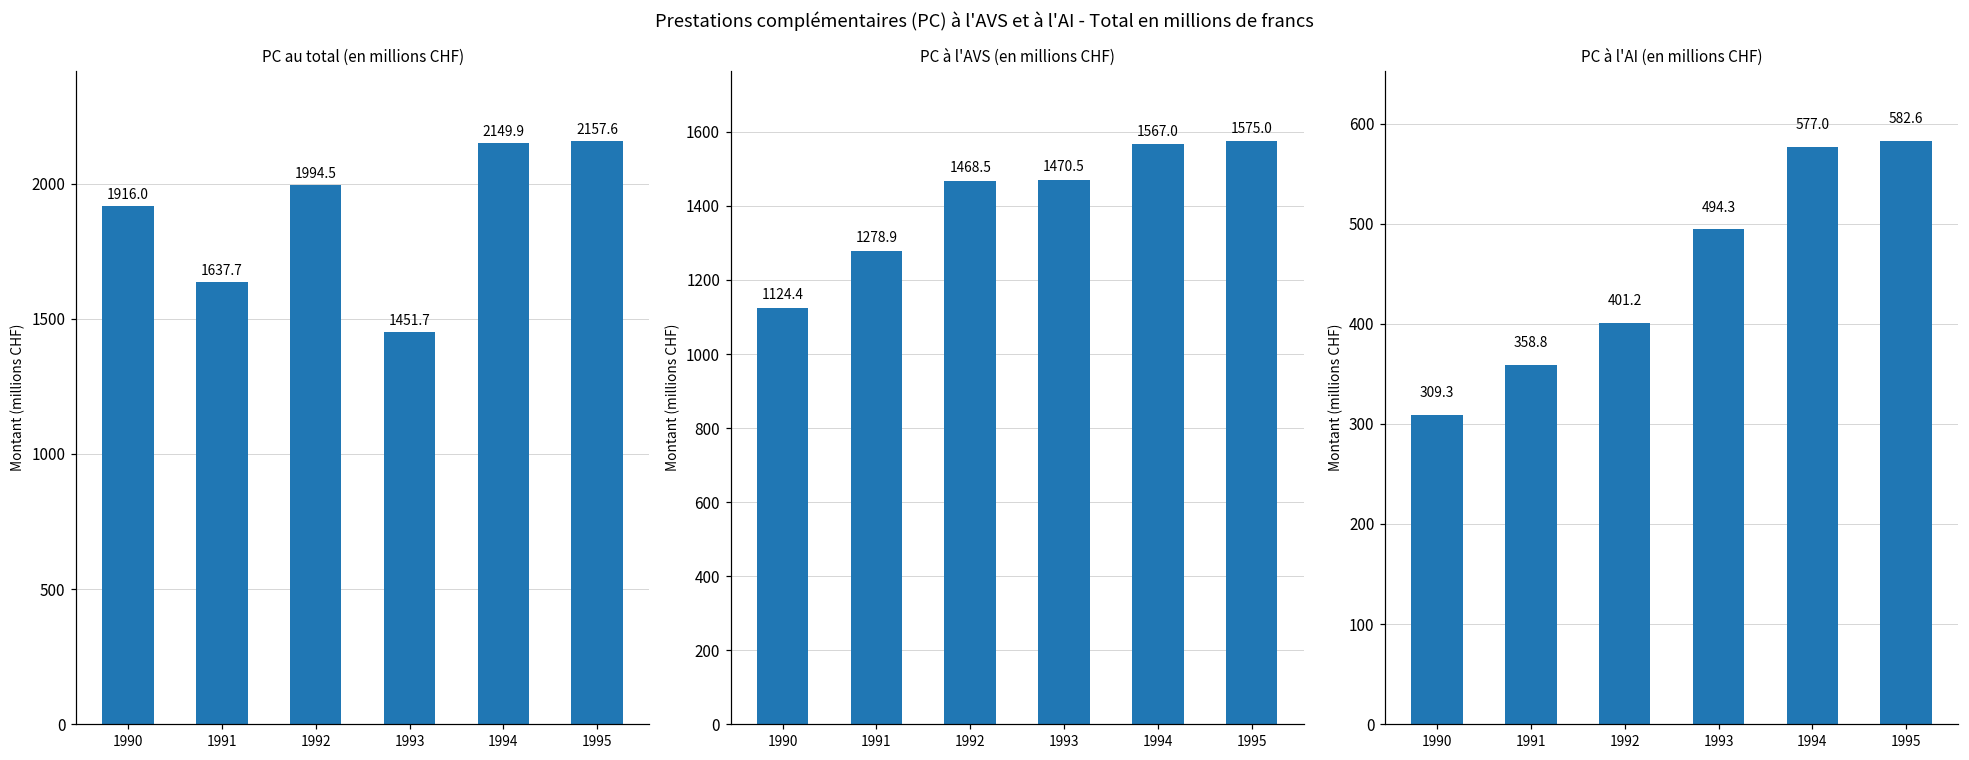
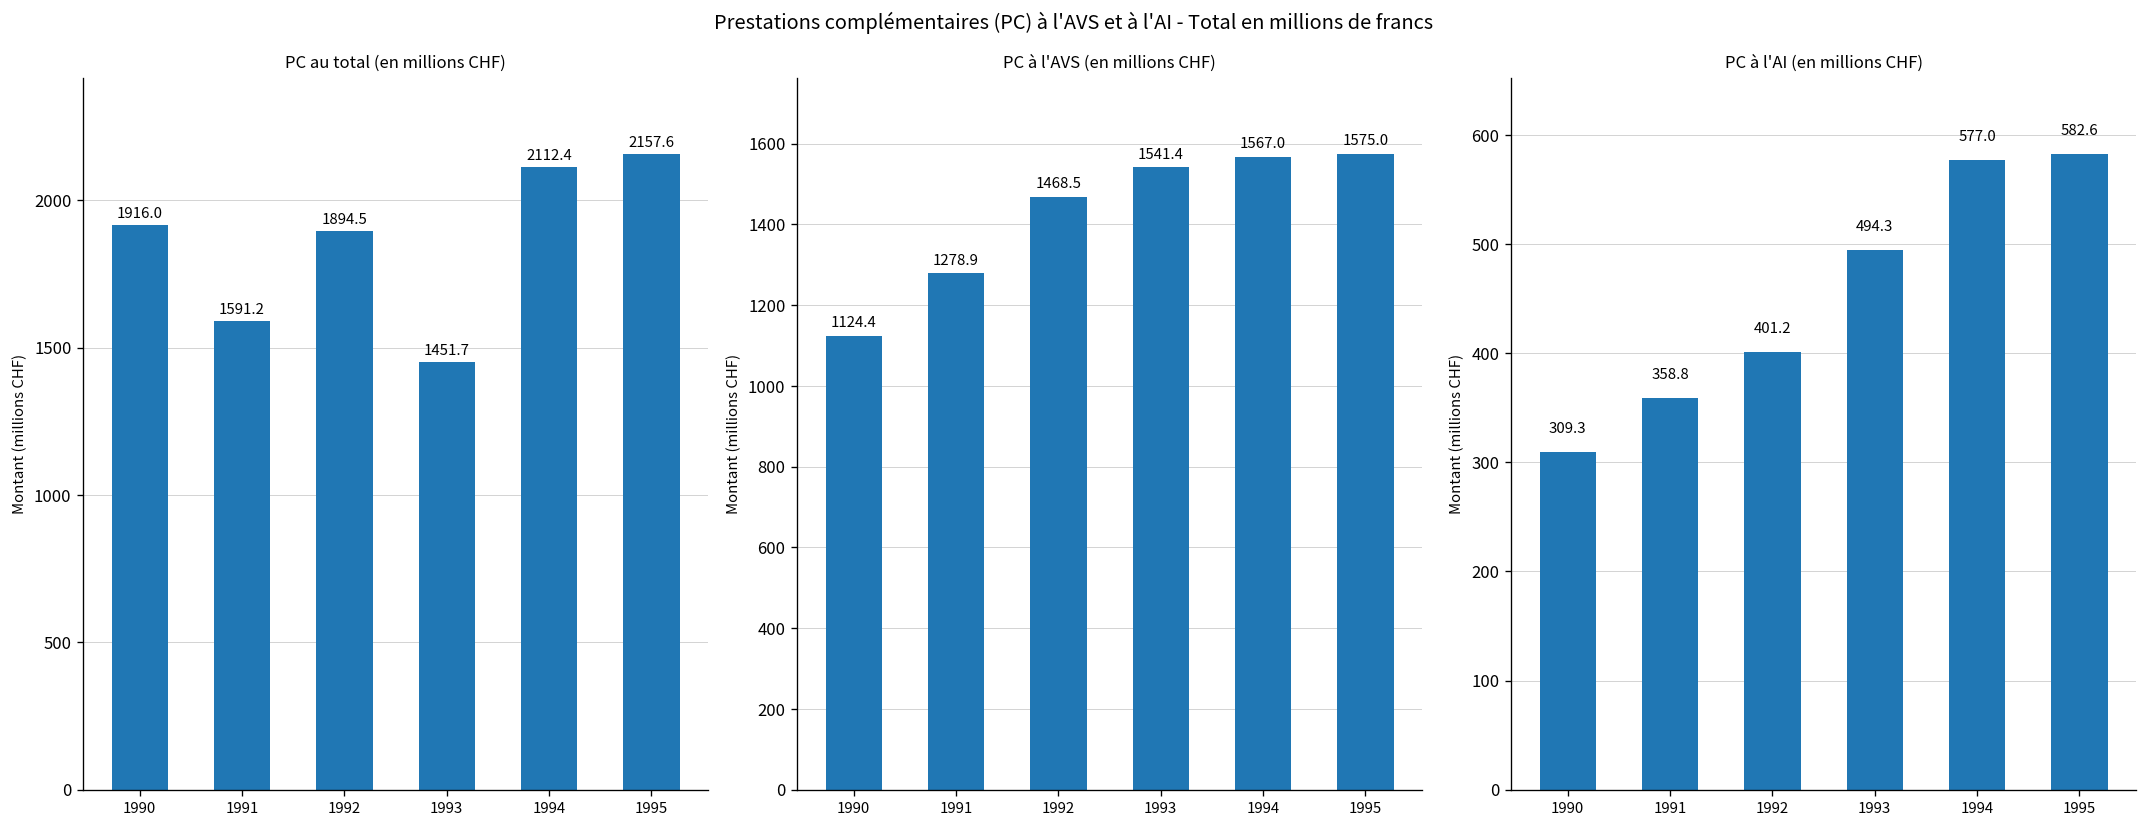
PC au total (en millions CHF), 1991: 1637.7 -> 1591.2
PC au total (en millions CHF), 1992: 1994.5 -> 1894.5
PC au total (en millions CHF), 1994: 2149.9 -> 2112.4
PC à l'AVS (en millions CHF), 1993: 1470.5 -> 1541.4
